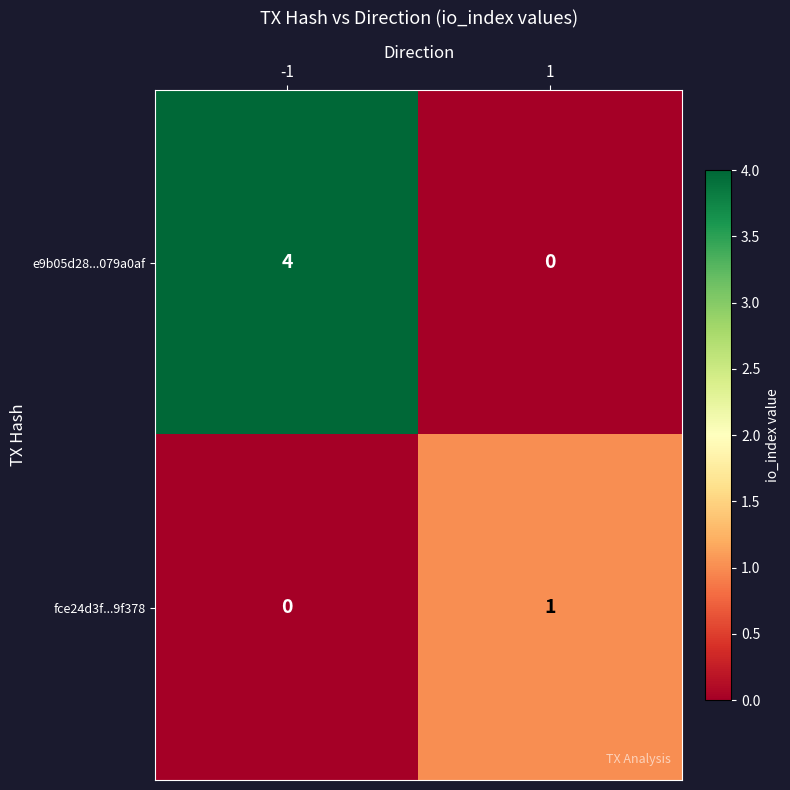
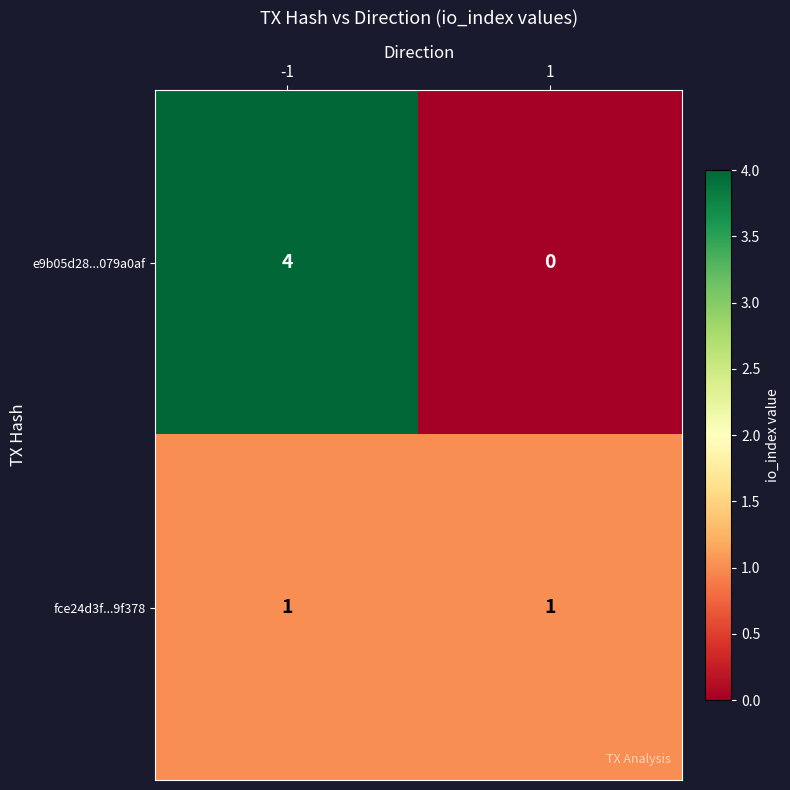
fce24d3f...9f378, -1: 0 -> 1
